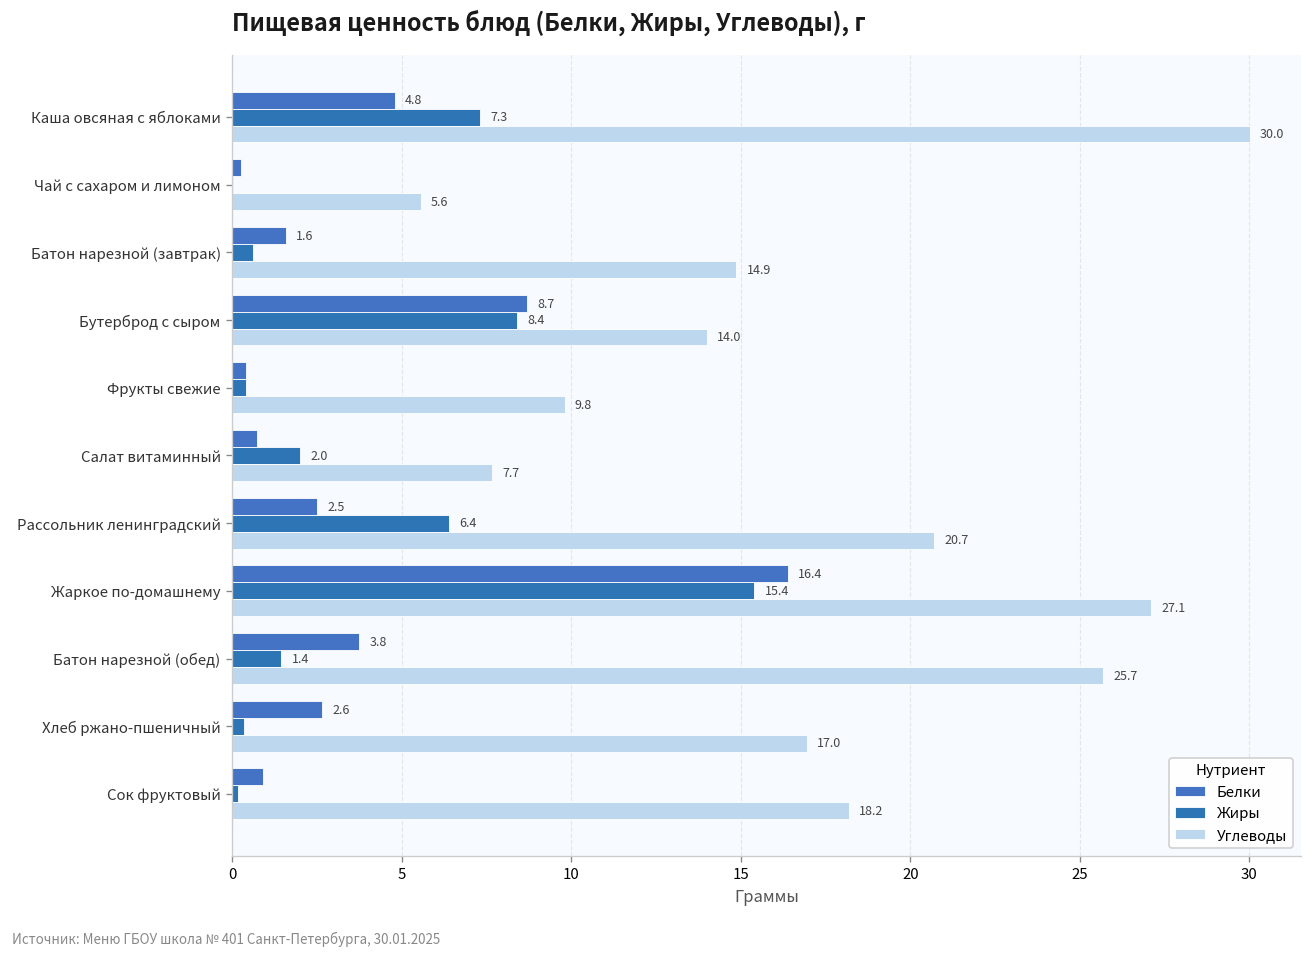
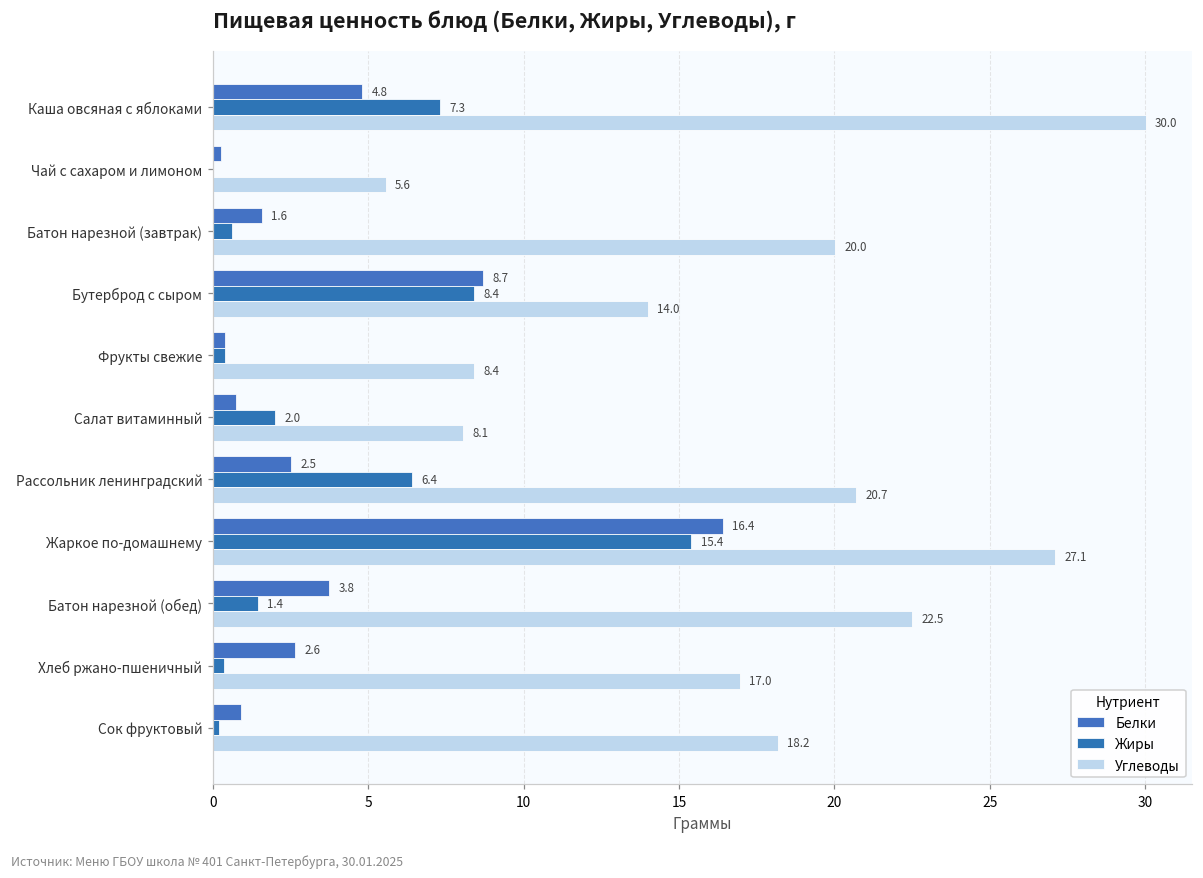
Углеводы, Батон нарезной (завтрак): 14.9 -> 20.0
Углеводы, Фрукты свежие: 9.8 -> 8.4
Углеводы, Салат витаминный: 7.7 -> 8.1
Углеводы, Батон нарезной (обед): 25.7 -> 22.5
